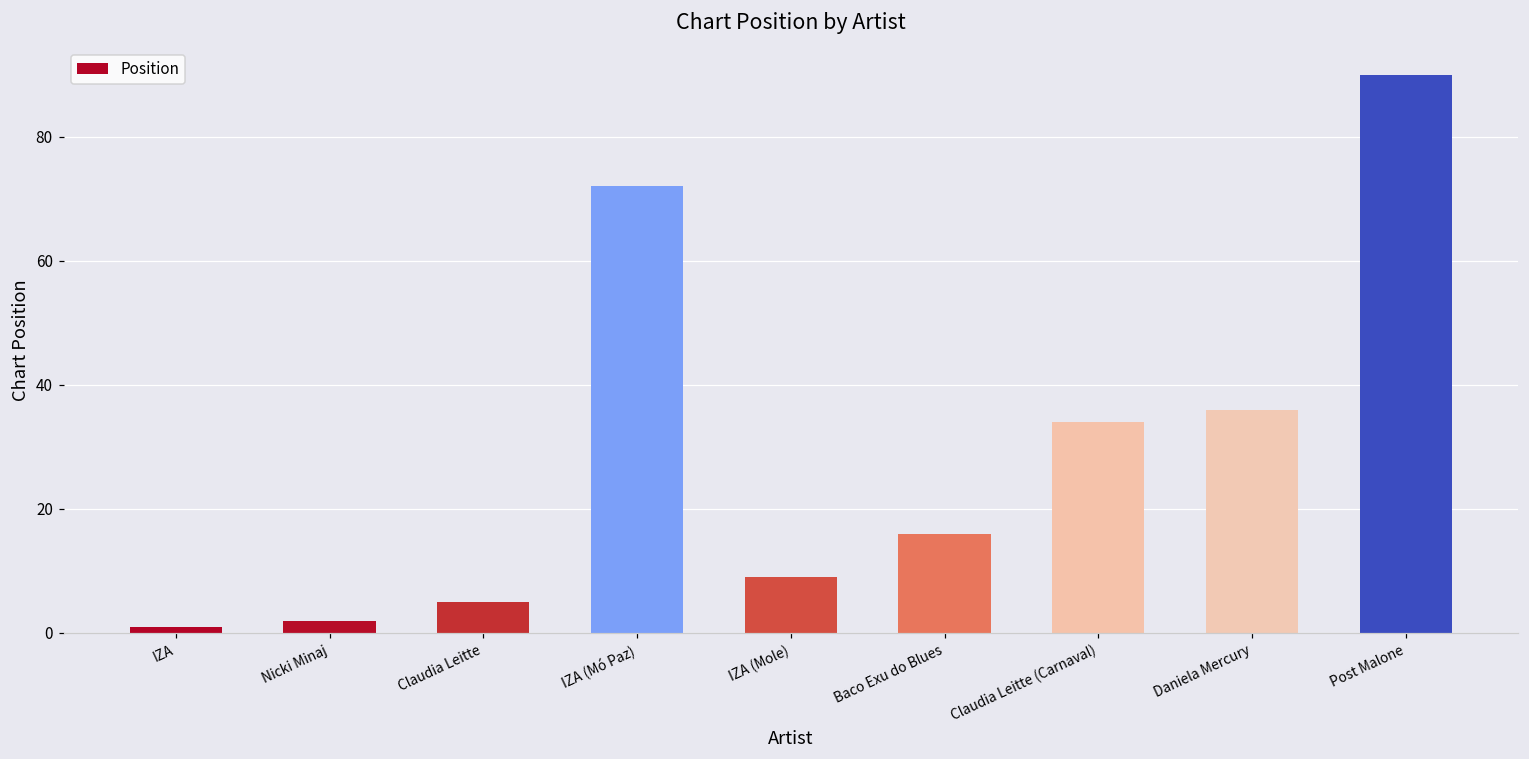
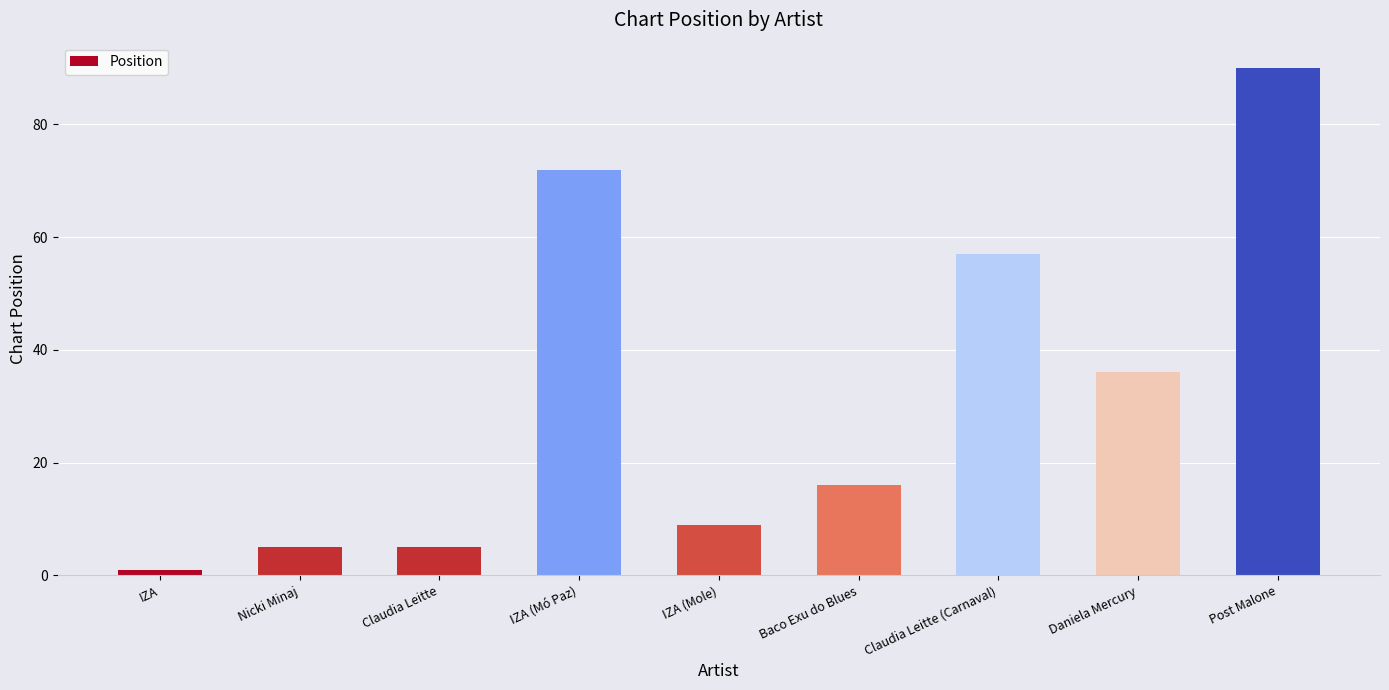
Nicki Minaj: 2 -> 5
Claudia Leitte (Carnaval): 34 -> 57
